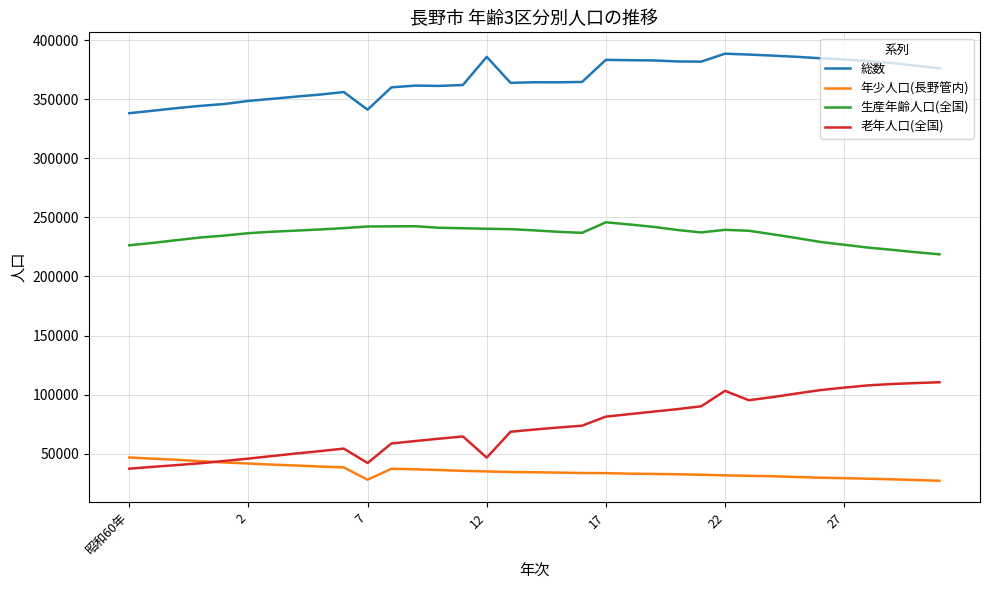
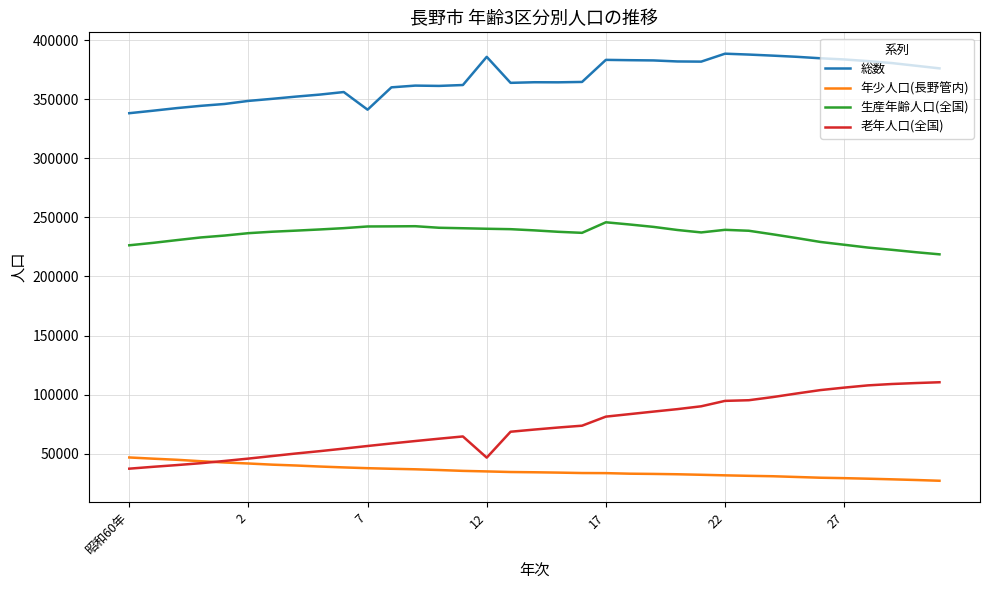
年少人口(長野管内), 7: 28000 -> 38000
老年人口(全国), 7: 42000 -> 57000
老年人口(全国), 22: 103000 -> 95000
